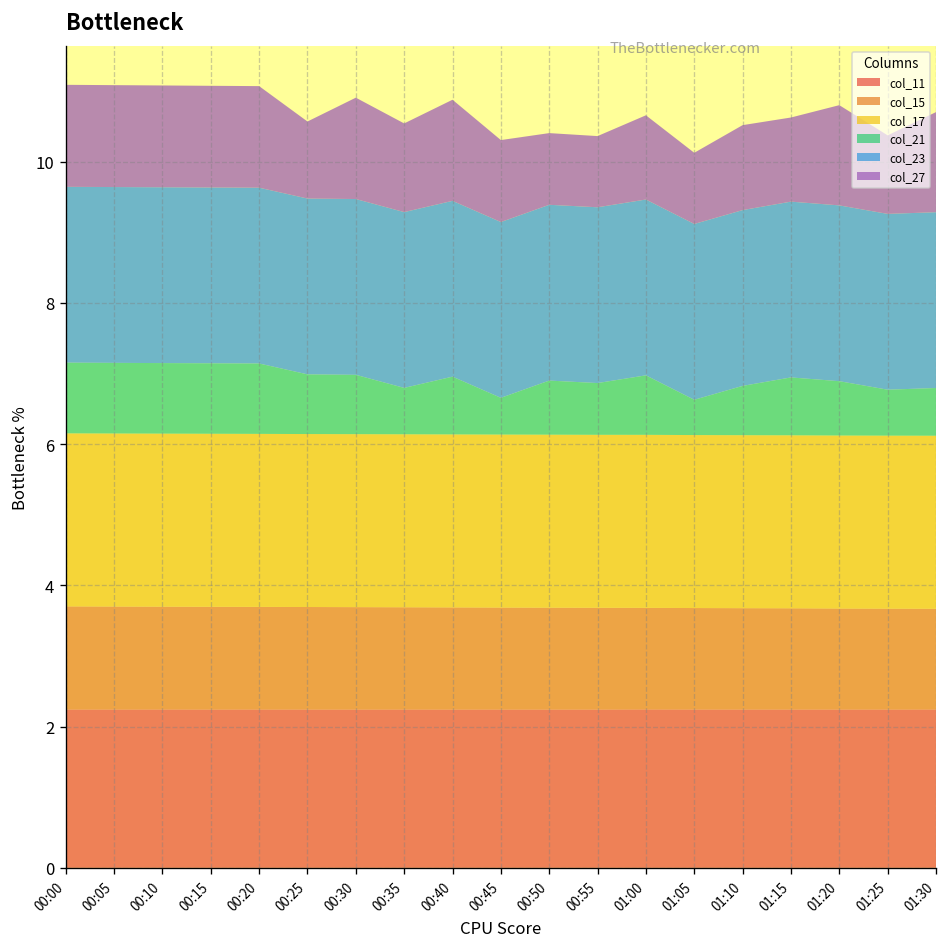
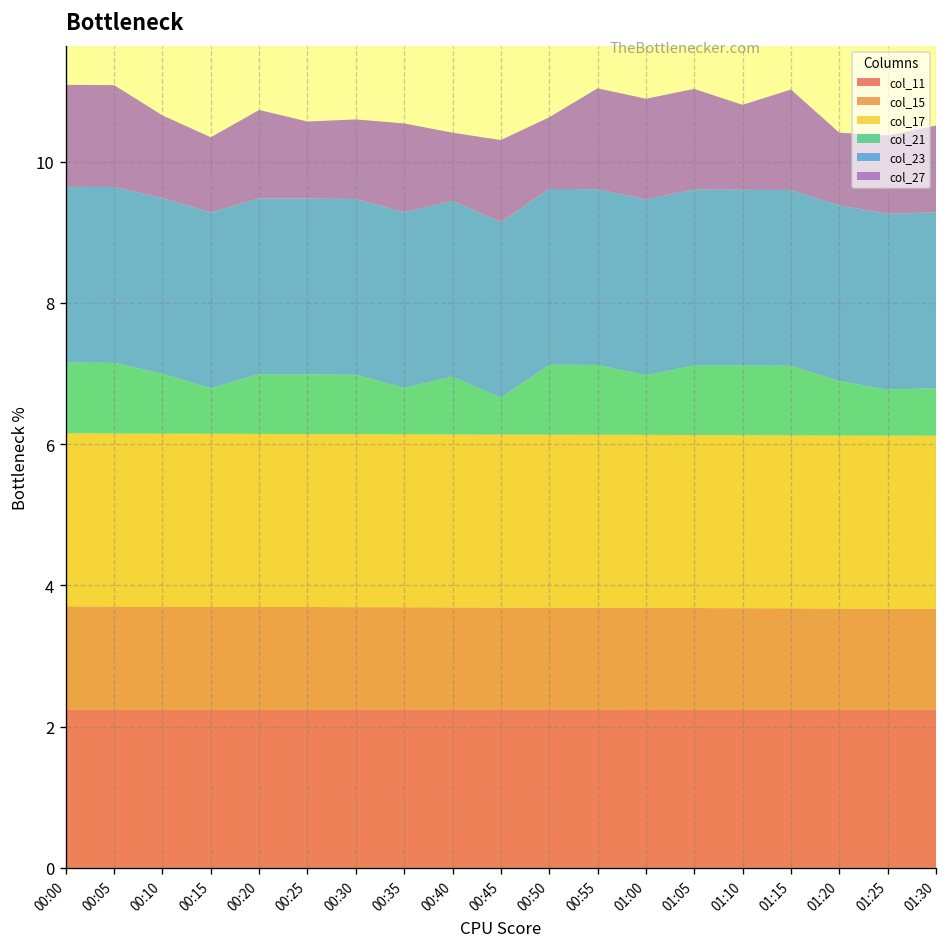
col_21, 00:10: 1.0 -> 0.8
col_27, 00:10: 1.4 -> 1.2
col_21, 00:15: 1.0 -> 0.6
col_27, 00:15: 1.4 -> 1.1
col_21, 00:20: 1.0 -> 0.8
col_27, 00:20: 1.4 -> 1.3
col_27, 00:30: 1.4 -> 1.1
col_27, 00:40: 1.4 -> 1.0
col_21, 00:50: 0.8 -> 1.0
col_21, 00:55: 0.7 -> 1.0
col_27, 00:55: 1.0 -> 1.4
col_27, 01:00: 1.2 -> 1.4
col_21, 01:05: 0.5 -> 1.0
col_27, 01:05: 1.0 -> 1.4
col_21, 01:10: 0.7 -> 1.0
col_21, 01:15: 0.8 -> 1.0
col_27, 01:15: 1.2 -> 1.4
col_27, 01:20: 1.4 -> 1.0
col_27, 01:30: 1.4 -> 1.2
